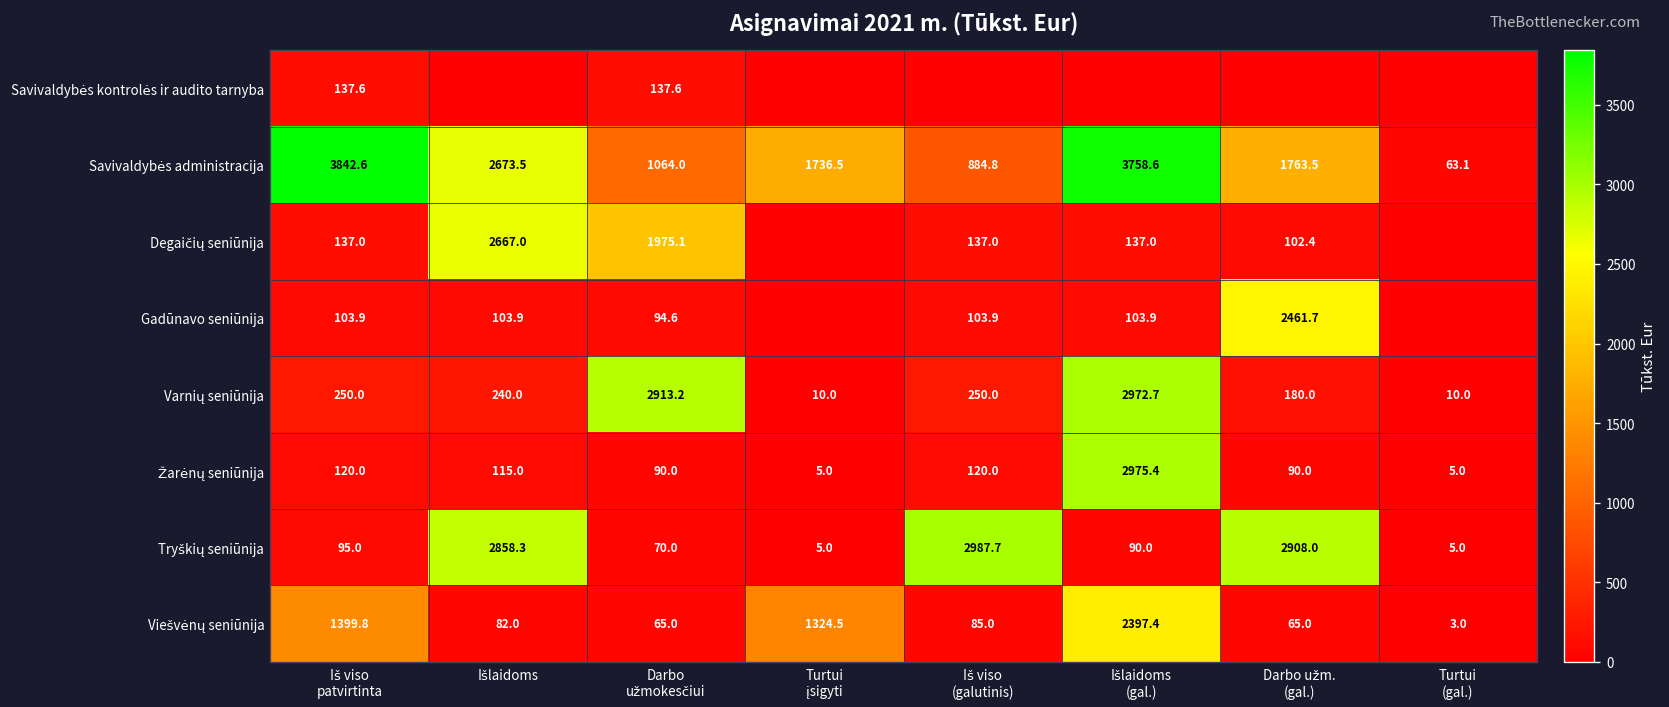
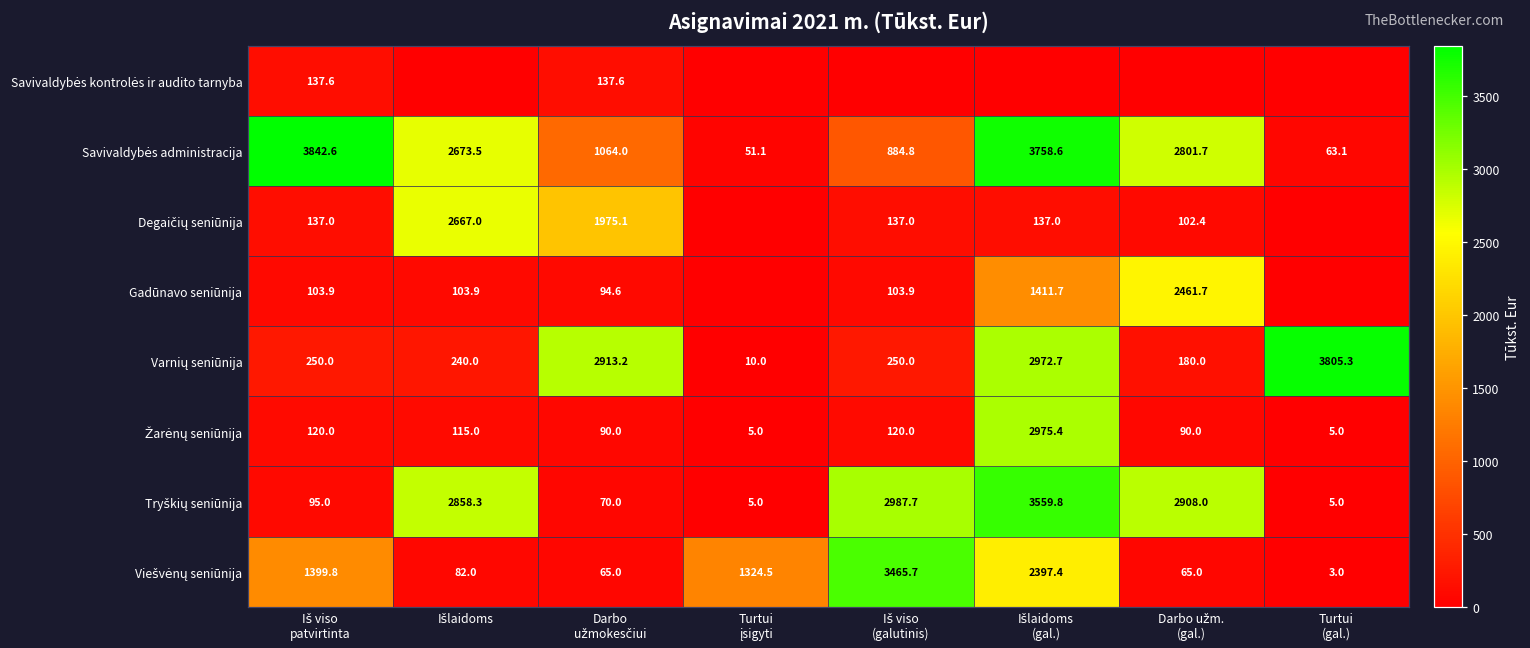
Savivaldybės administracija, Turtui įsigyti: 1736.5 -> 51.1
Savivaldybės administracija, Darbo užm. (gal.): 1763.5 -> 2801.7
Gadūnavo seniūnija, Išlaidoms (gal.): 103.9 -> 1411.7
Varnių seniūnija, Turtui (gal.): 10.0 -> 3805.3
Tryškių seniūnija, Išlaidoms (gal.): 90.0 -> 3559.8
Viešvėnų seniūnija, Iš viso (galutinis): 85.0 -> 3465.7
